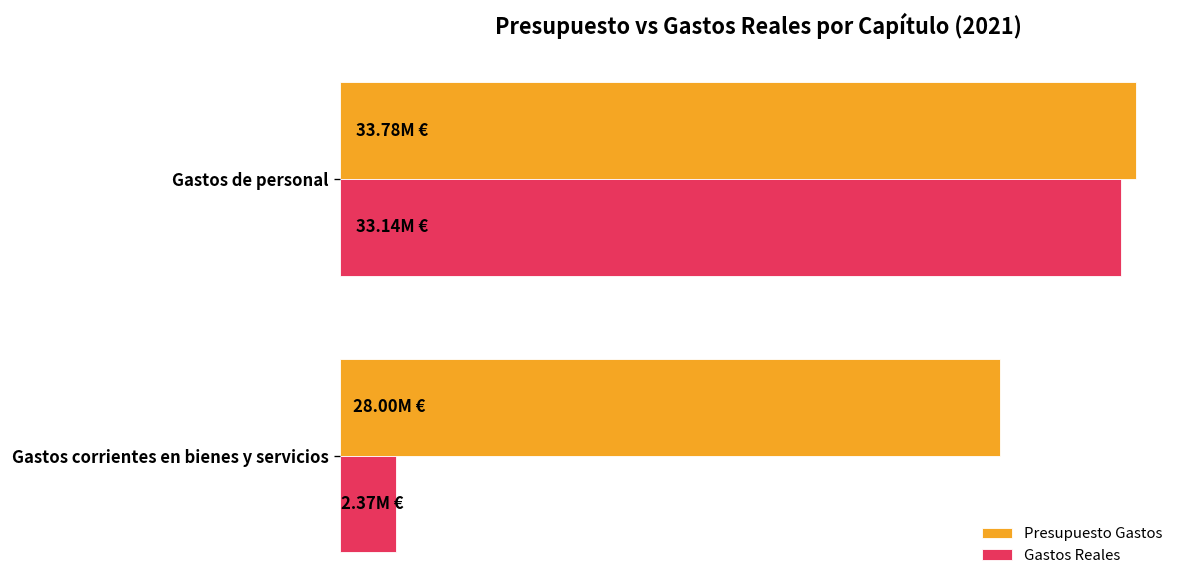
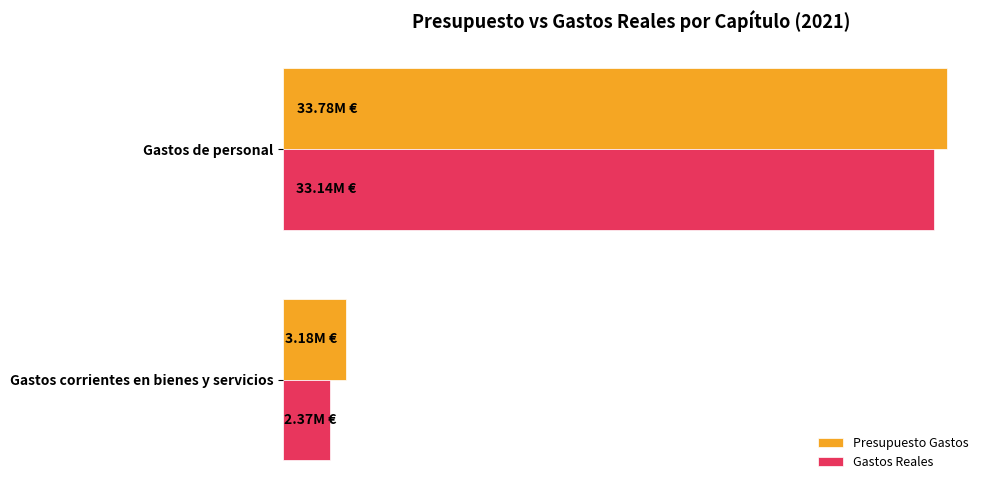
Presupuesto Gastos, Gastos corrientes en bienes y servicios: 28.00M -> 3.18M
